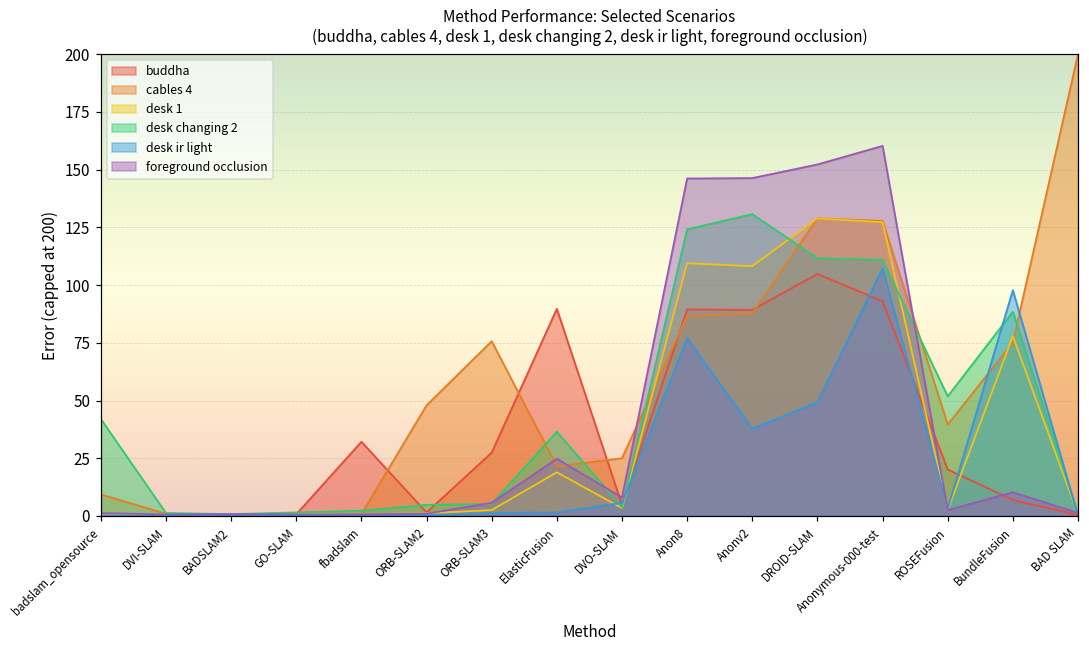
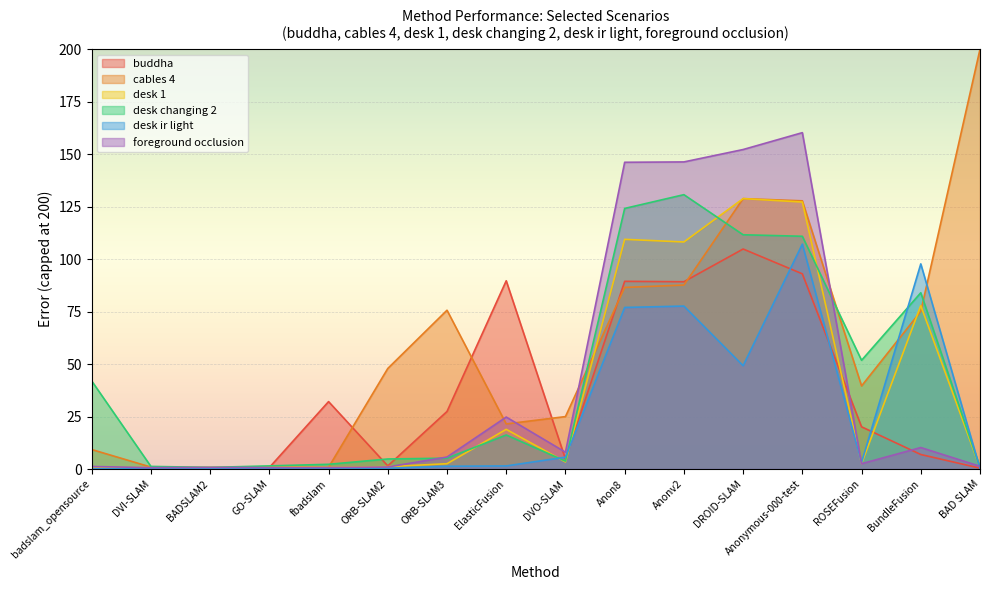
desk changing 2, ElasticFusion: 36 -> 16
desk ir light, Anonv2: 38 -> 78
desk changing 2, BundleFusion: 88 -> 84
